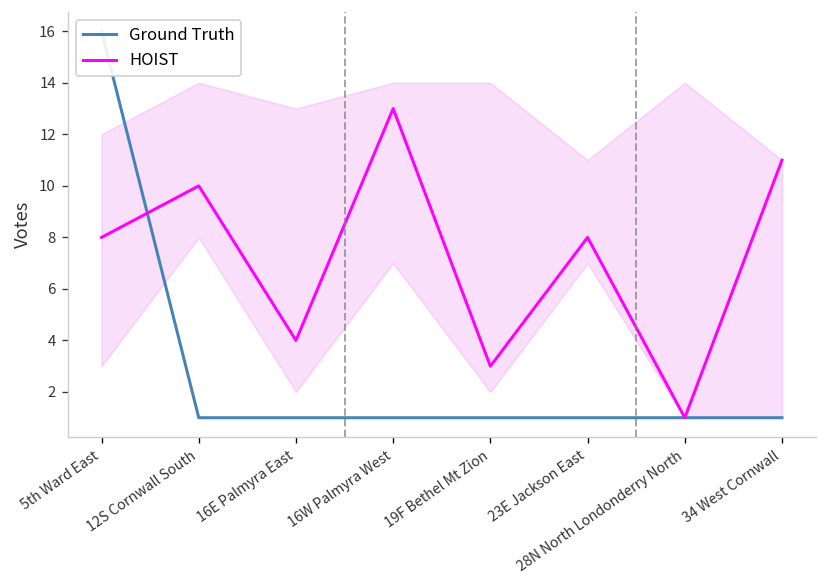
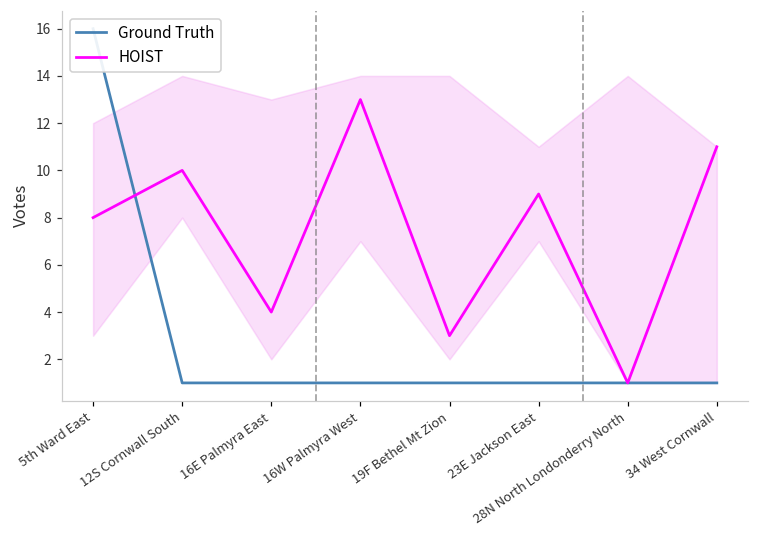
HOIST, 23E Jackson East: 8 -> 9
